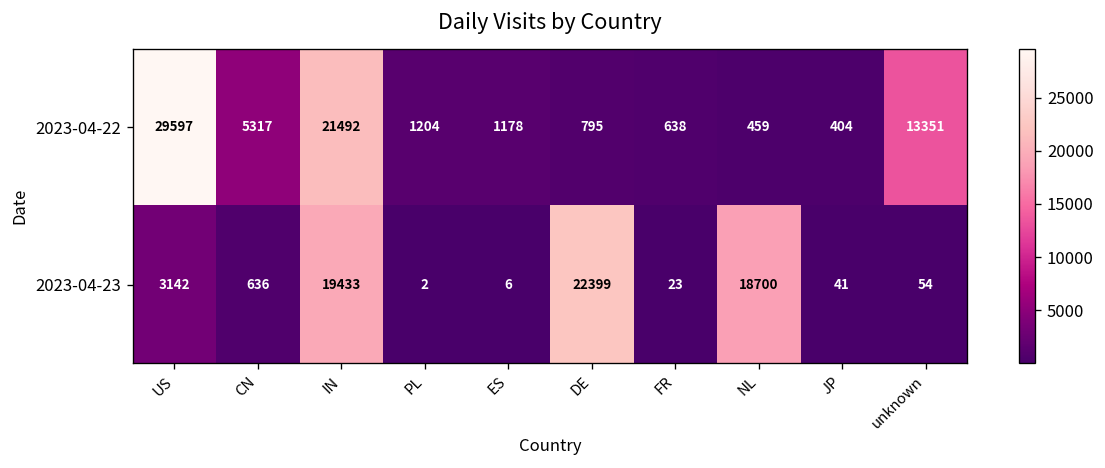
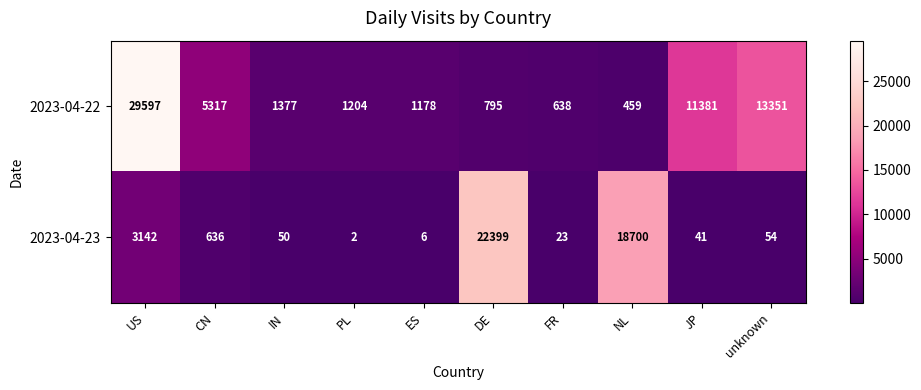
2023-04-22, IN: 21492 -> 1377
2023-04-22, JP: 404 -> 11381
2023-04-23, IN: 19433 -> 50
